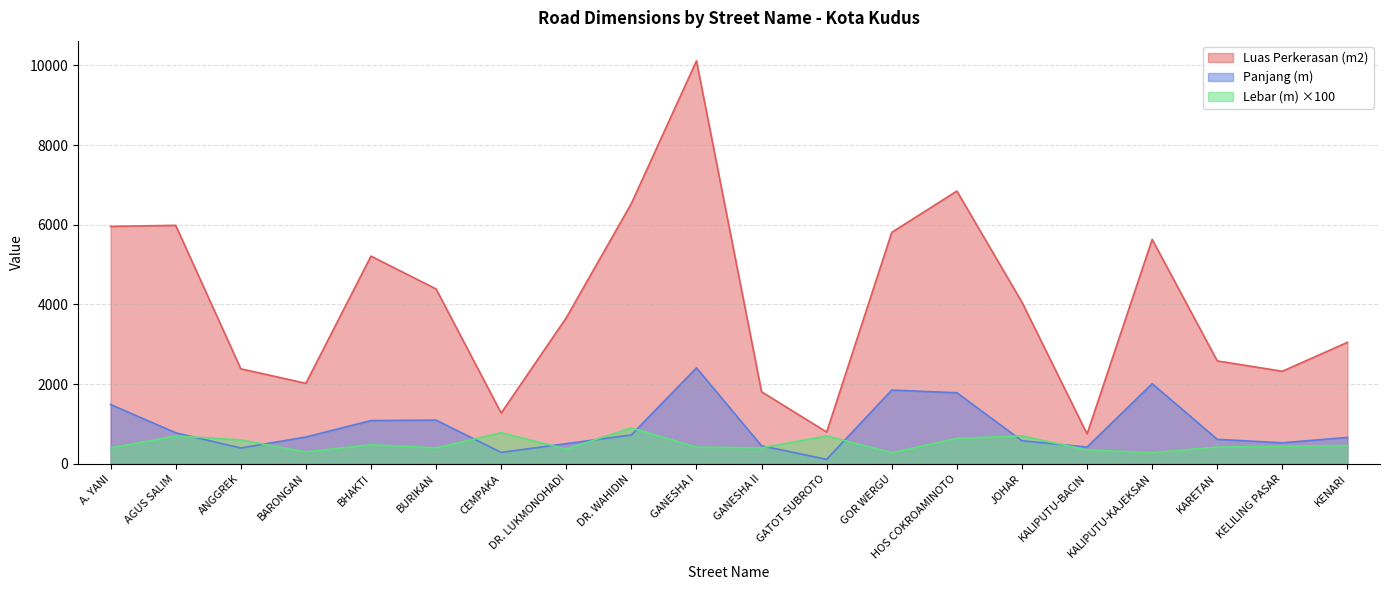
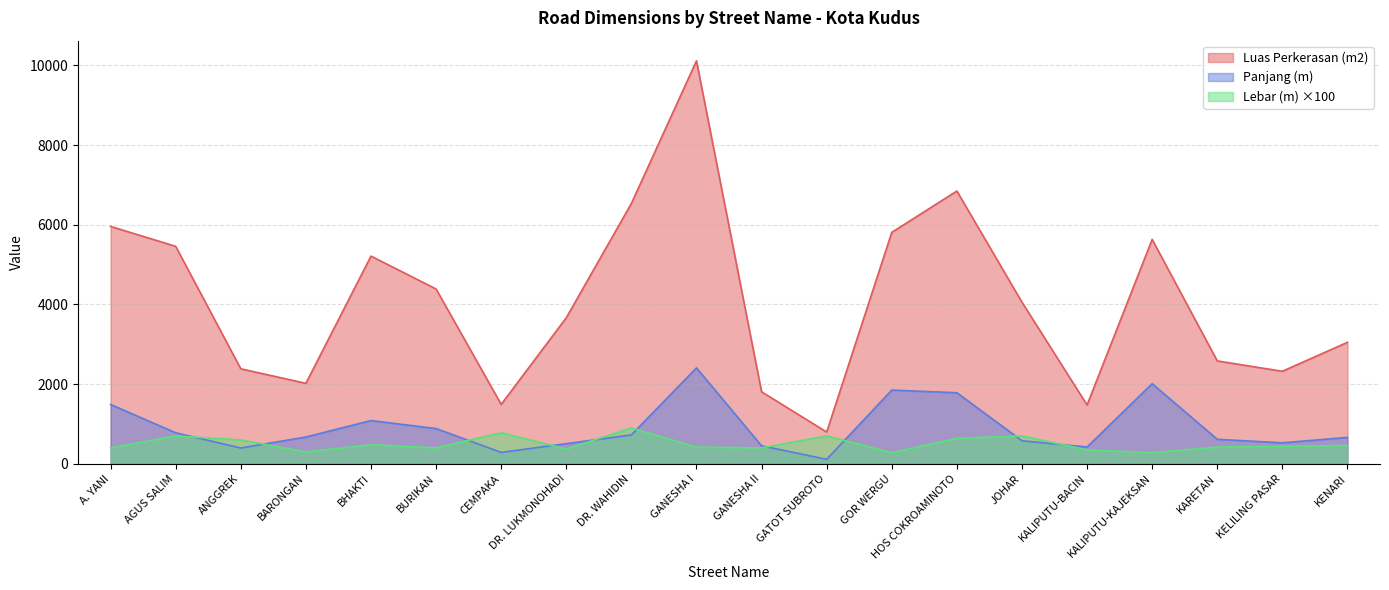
Luas Perkerasan (m2), AGUS SALIM: 6000 -> 5500
Panjang (m), BURIKAN: 1100 -> 900
Luas Perkerasan (m2), CEMPAKA: 1300 -> 1500
Luas Perkerasan (m2), KALIPUTU-BACIN: 800 -> 1500
